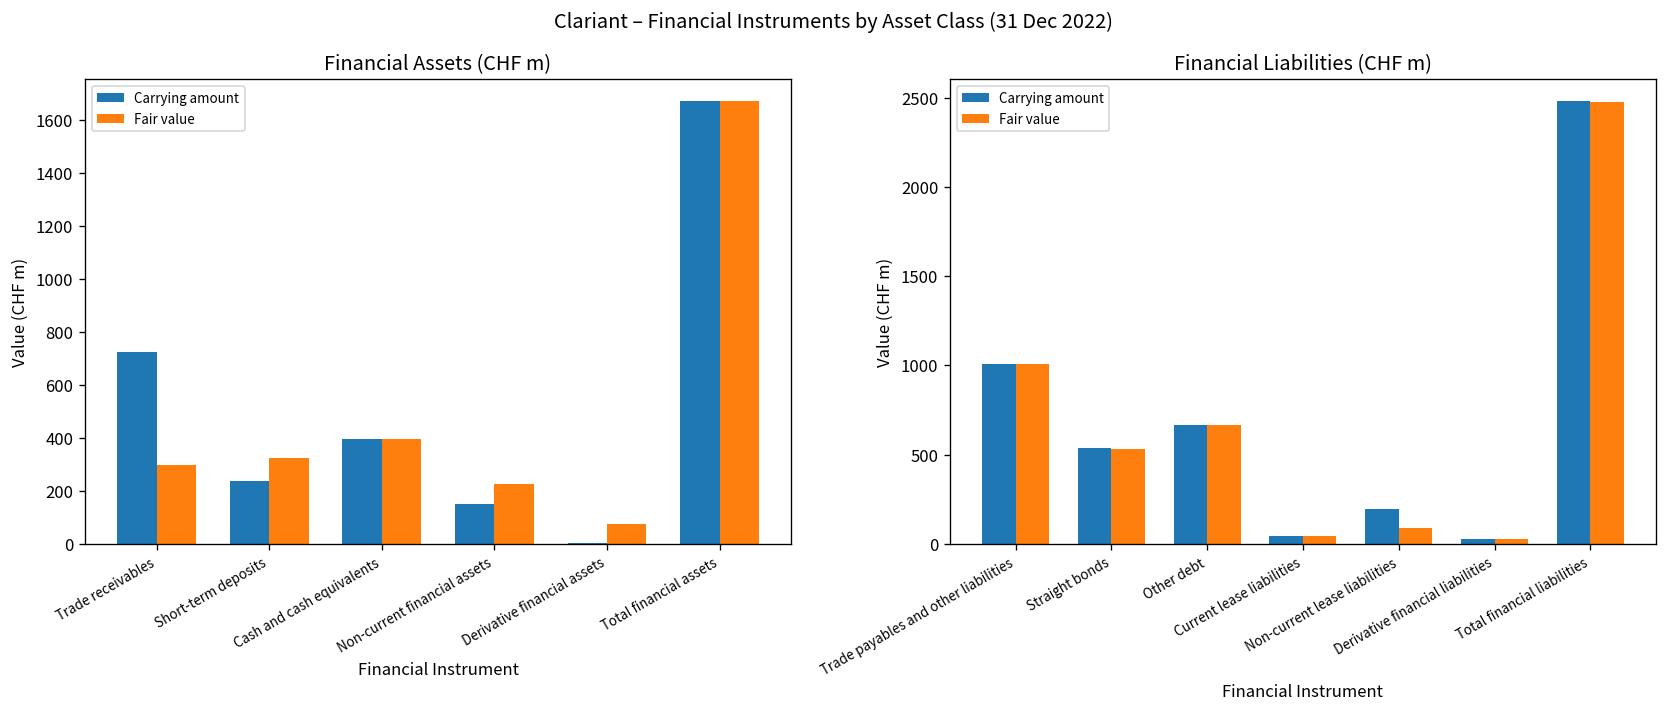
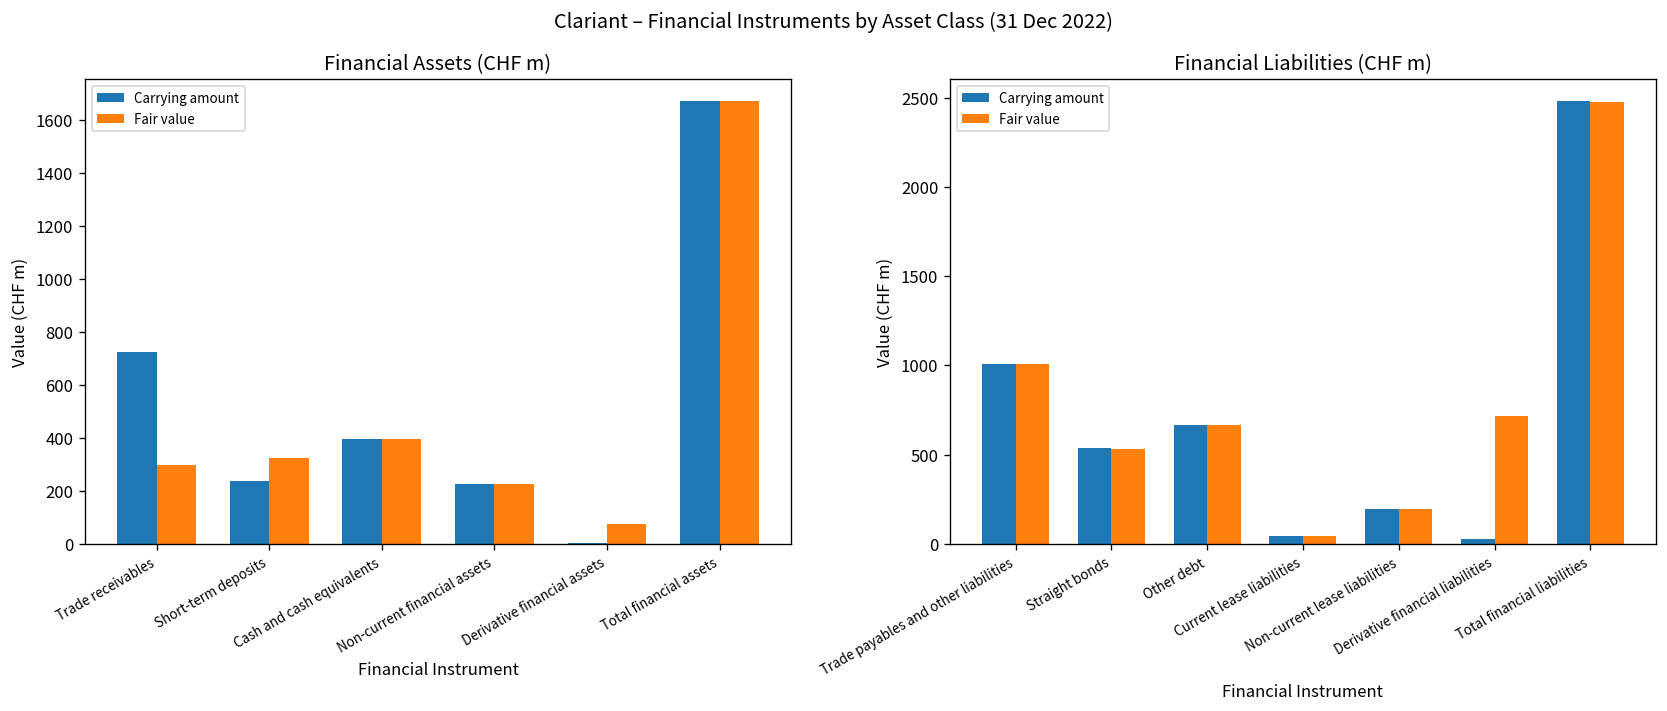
Financial Assets (CHF m), Carrying amount, Non-current financial assets: 150 -> 230
Financial Liabilities (CHF m), Fair value, Non-current lease liabilities: 90 -> 200
Financial Liabilities (CHF m), Fair value, Derivative financial liabilities: 30 -> 720
